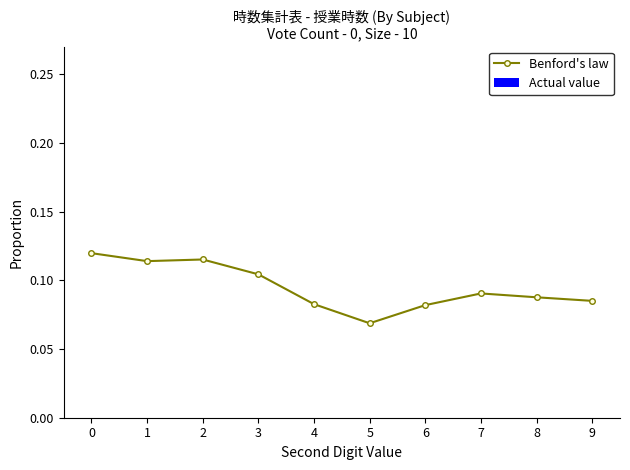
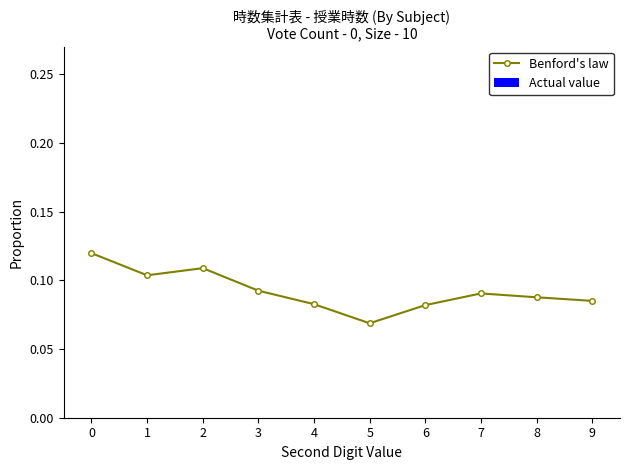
Benford's law, 1: 0.114 -> 0.104
Benford's law, 2: 0.115 -> 0.109
Benford's law, 3: 0.104 -> 0.092
